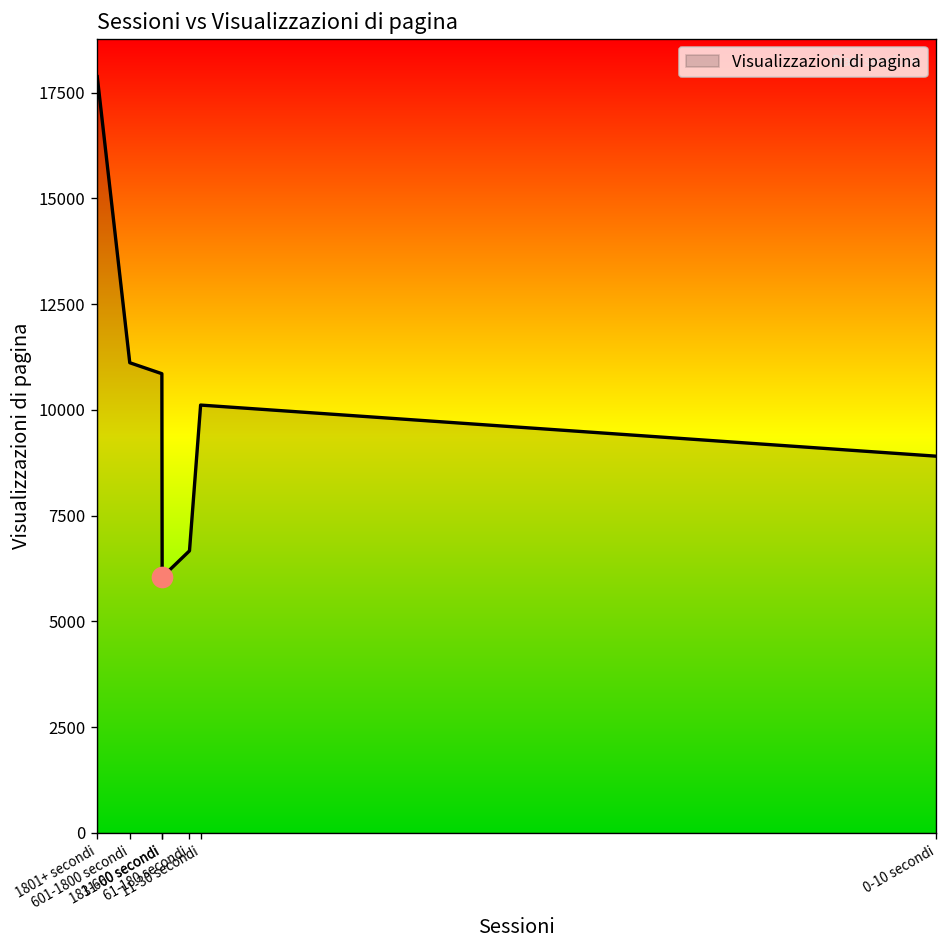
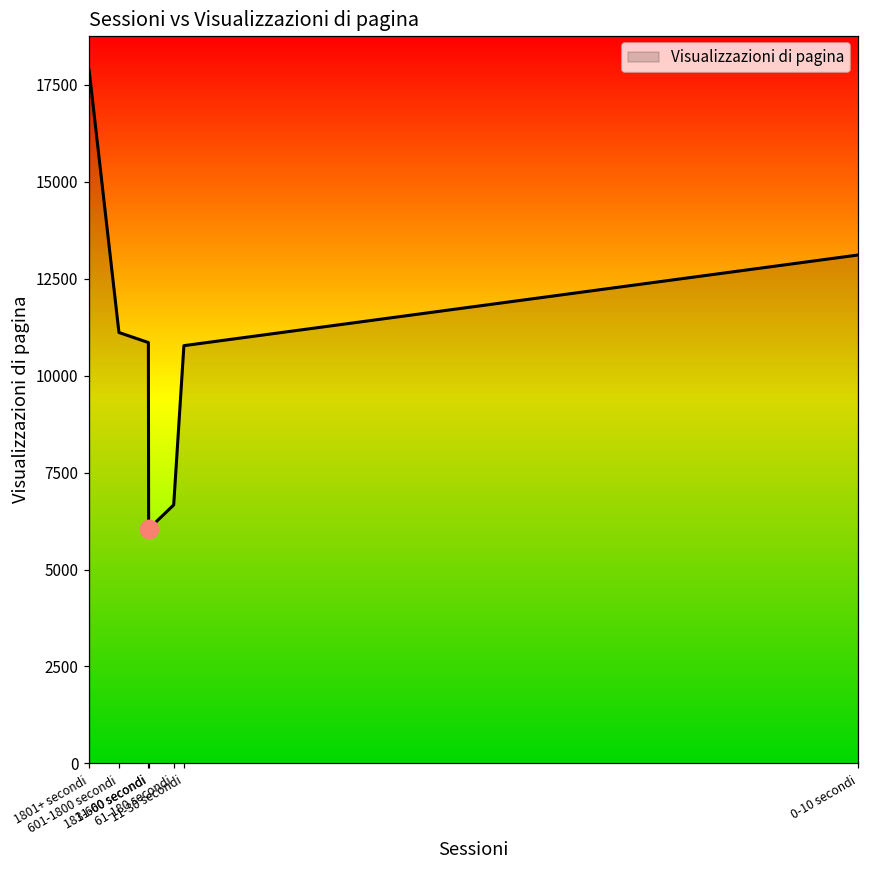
Visualizzazioni di pagina, 11-30 secondi: 10100 -> 10800
Visualizzazioni di pagina, 0-10 secondi: 8900 -> 13100
